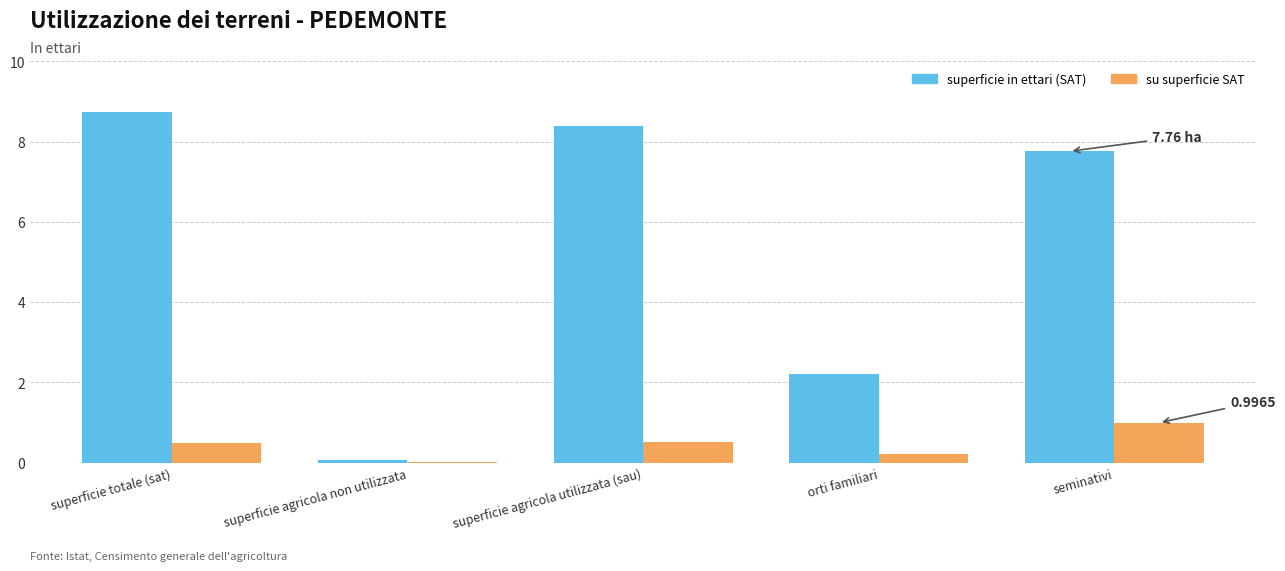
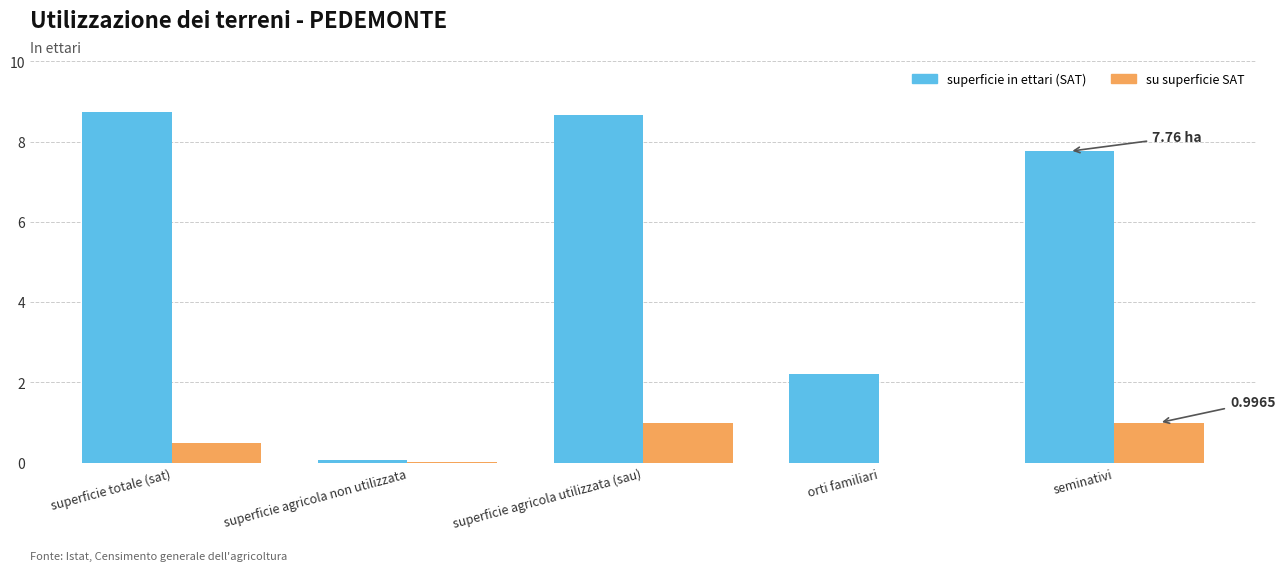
superficie in ettari (SAT), superficie agricola utilizzata (sau): 8.4 -> 8.7
su superficie SAT, superficie agricola utilizzata (sau): 0.5 -> 1.0
su superficie SAT, orti familiari: 0.2 -> 0.0
